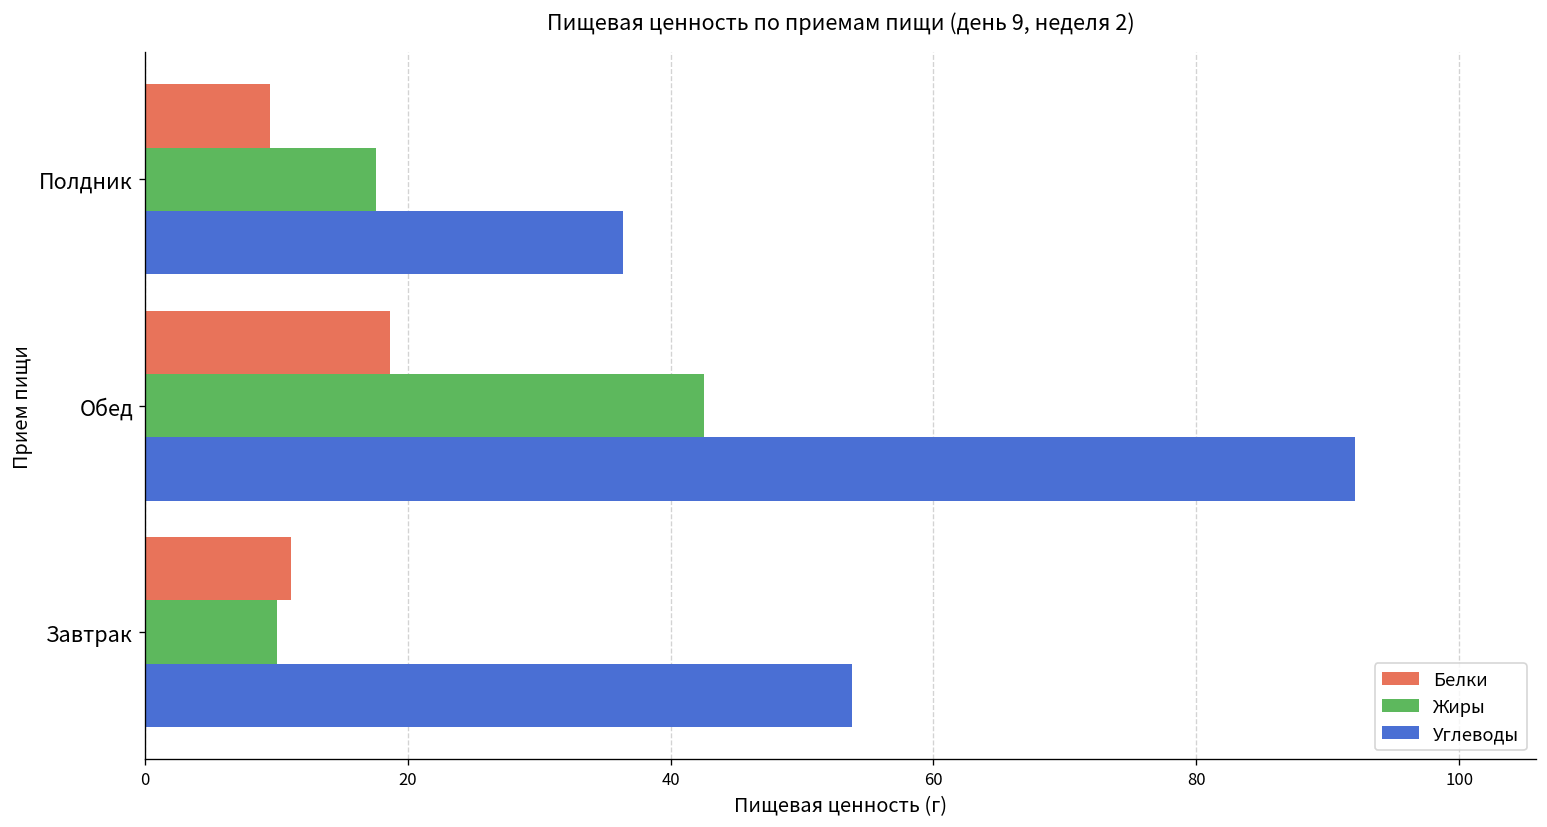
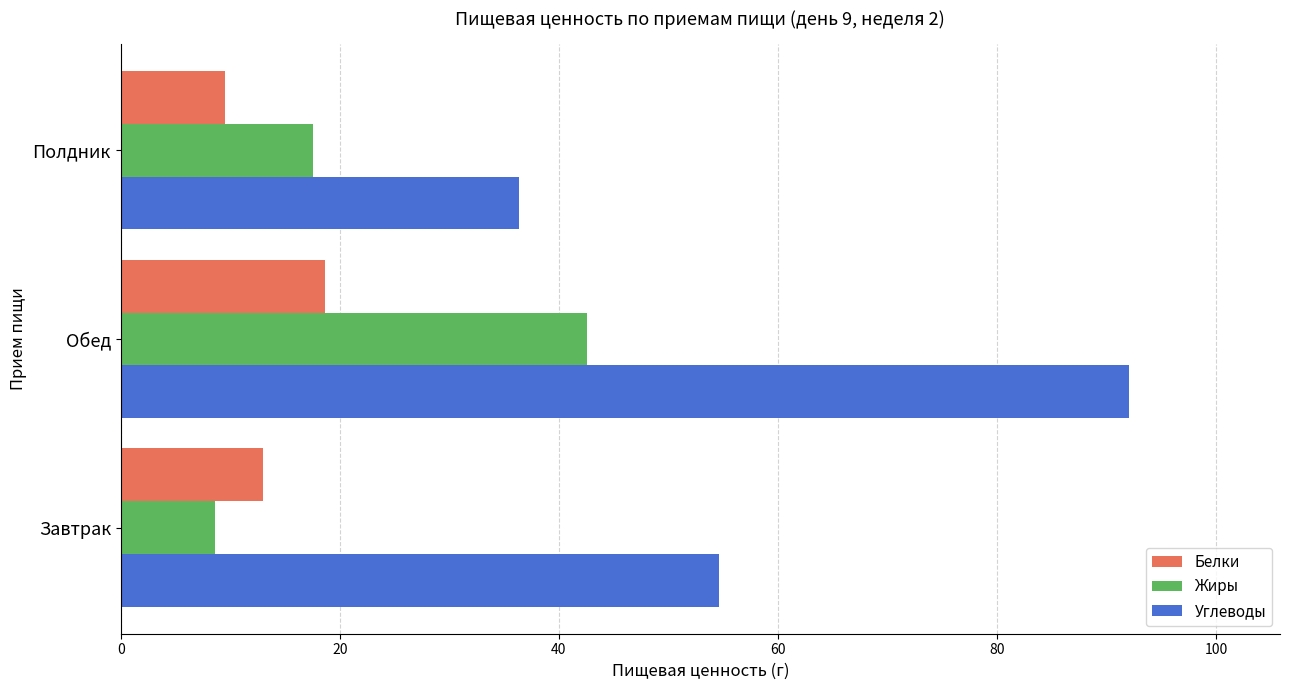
Белки, Завтрак: 11.1 -> 13.0
Жиры, Завтрак: 10.1 -> 8.6
Углеводы, Завтрак: 53.8 -> 54.6
